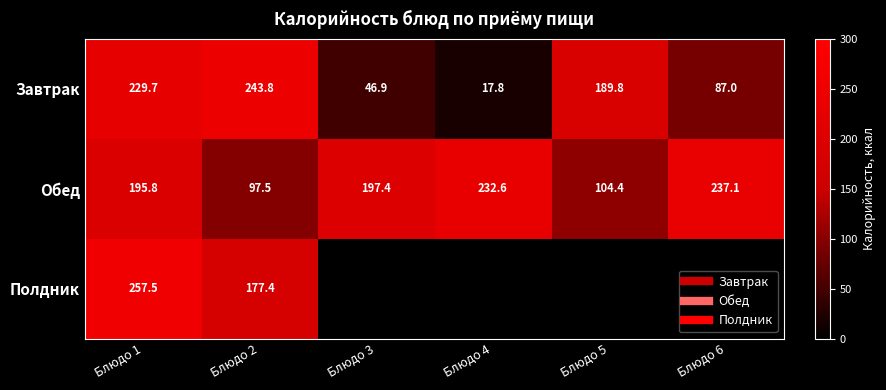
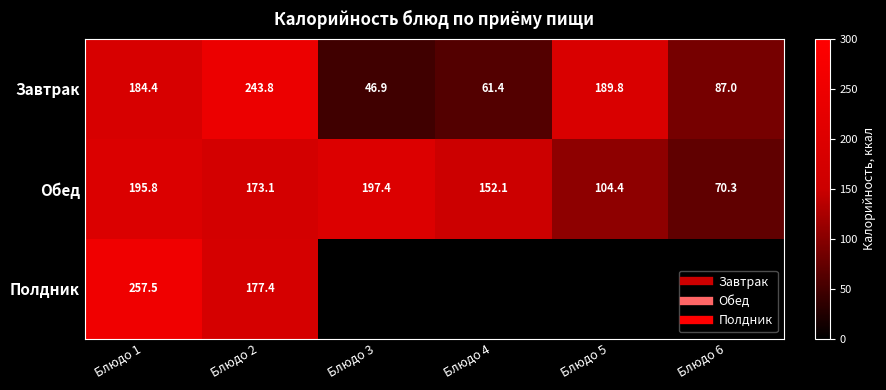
Завтрак, Блюдо 1: 229.7 -> 184.4
Завтрак, Блюдо 4: 17.8 -> 61.4
Обед, Блюдо 2: 97.5 -> 173.1
Обед, Блюдо 4: 232.6 -> 152.1
Обед, Блюдо 6: 237.1 -> 70.3
